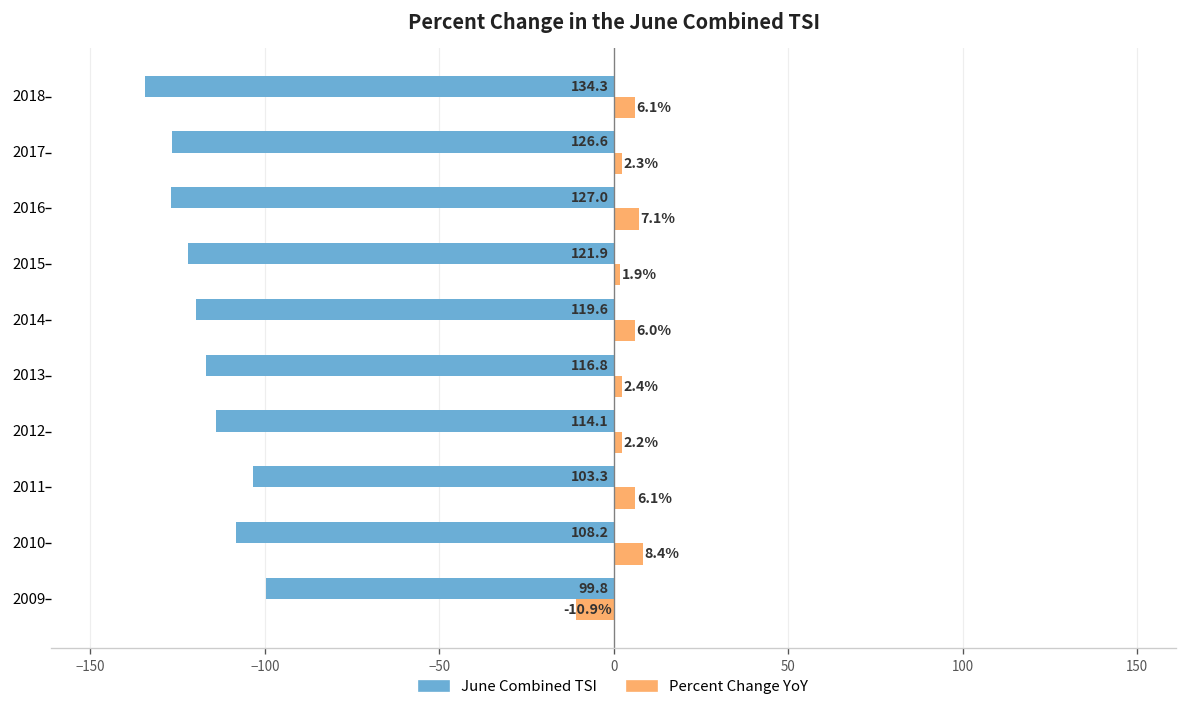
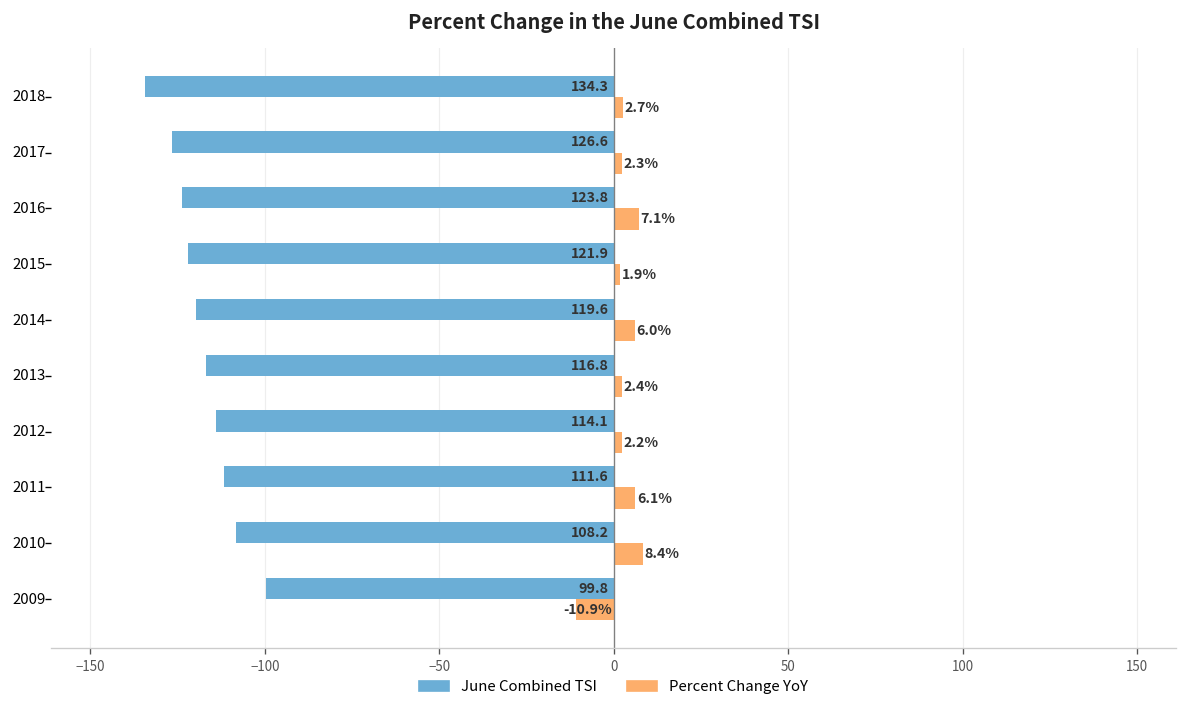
Percent Change YoY, 2018: 6.1% -> 2.7%
June Combined TSI, 2016: 127.0 -> 123.8
June Combined TSI, 2011: 103.3 -> 111.6
